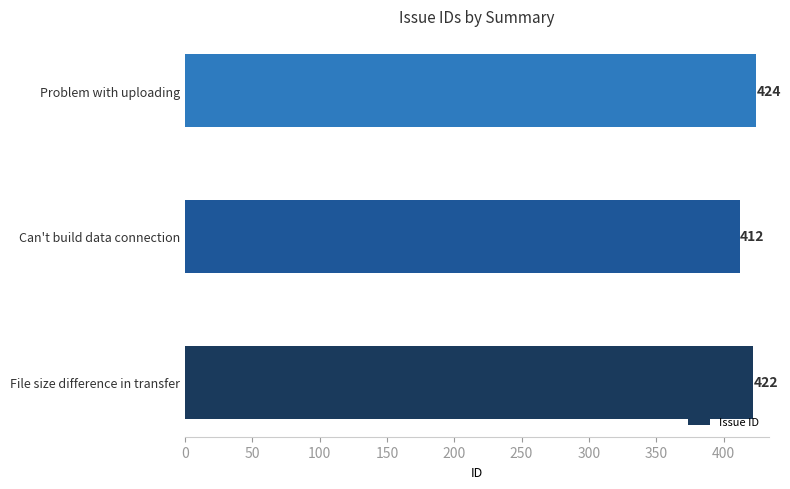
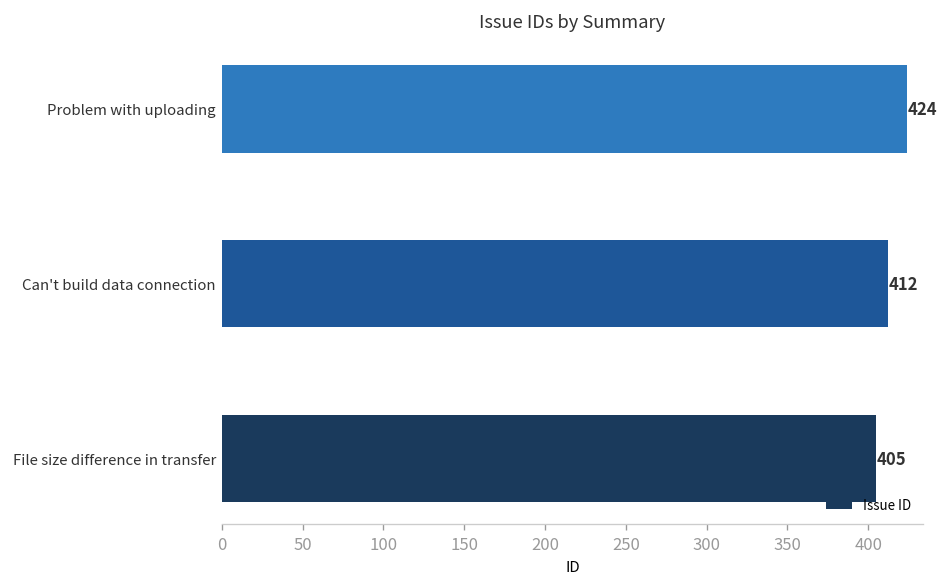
File size difference in transfer: 422 -> 405
